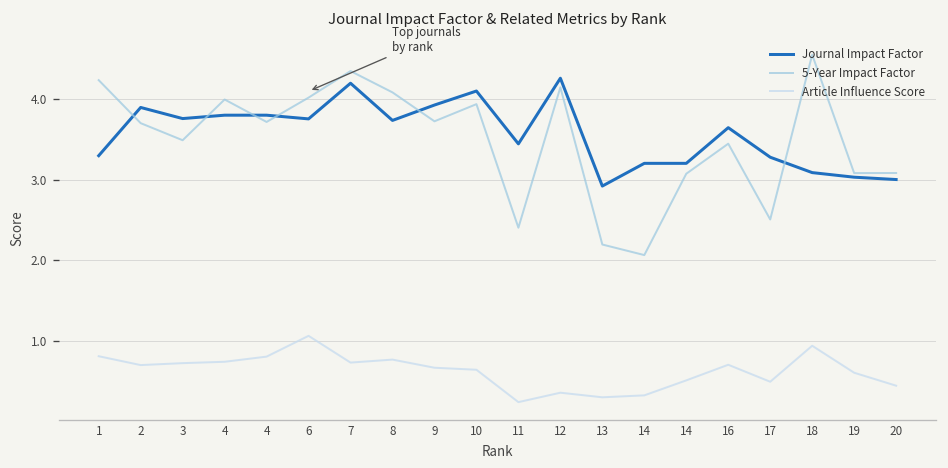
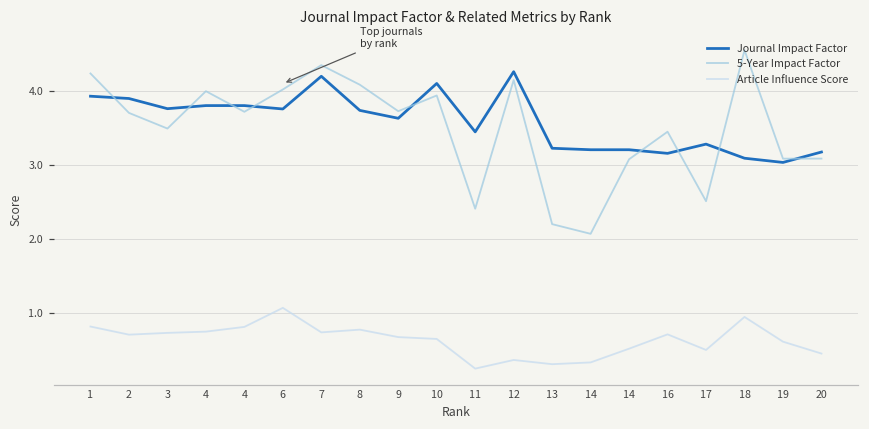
Journal Impact Factor, 1: 3.3 -> 3.9
Journal Impact Factor, 9: 3.9 -> 3.6
Journal Impact Factor, 13: 2.9 -> 3.2
Journal Impact Factor, 16: 3.6 -> 3.2
Journal Impact Factor, 20: 3.0 -> 3.2
